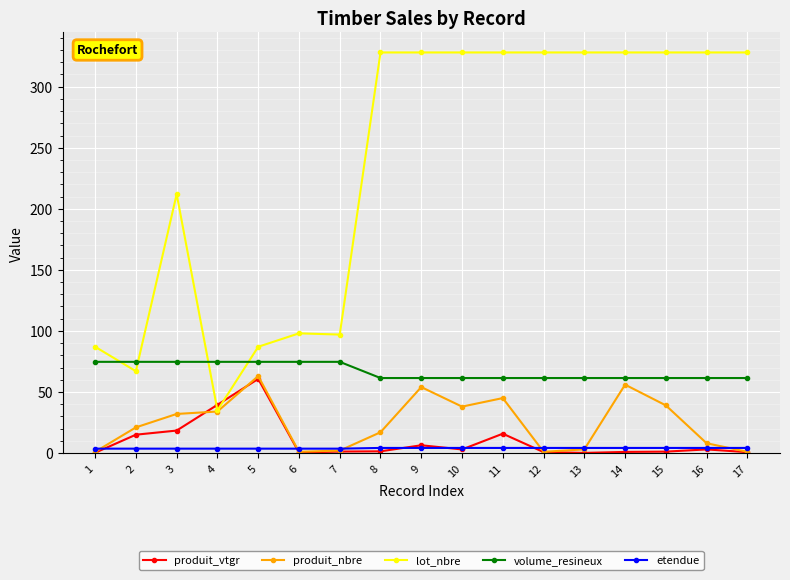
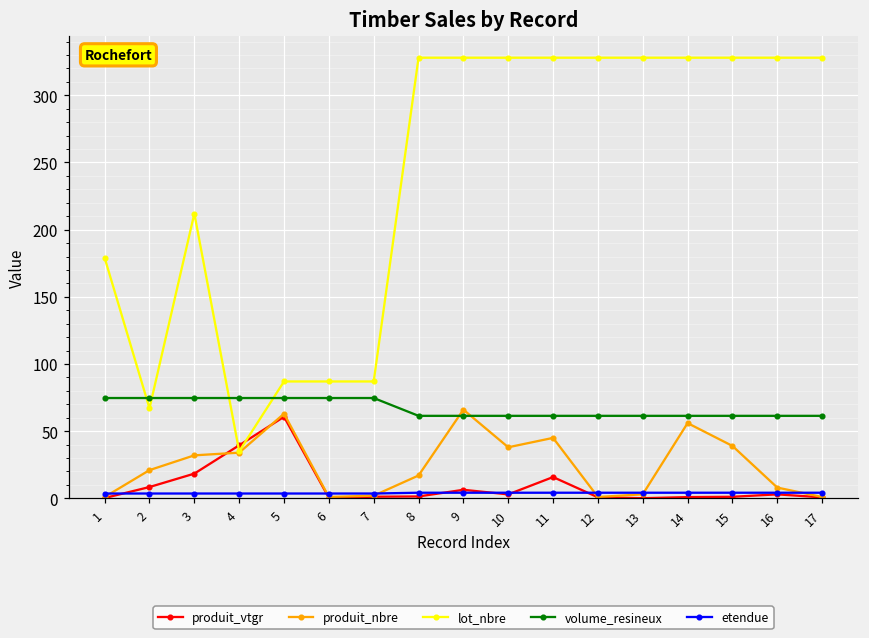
lot_nbre, 1: 87 -> 179
produit_vtgr, 2: 15 -> 8
lot_nbre, 6: 98 -> 87
lot_nbre, 7: 97 -> 87
produit_nbre, 9: 54 -> 66
